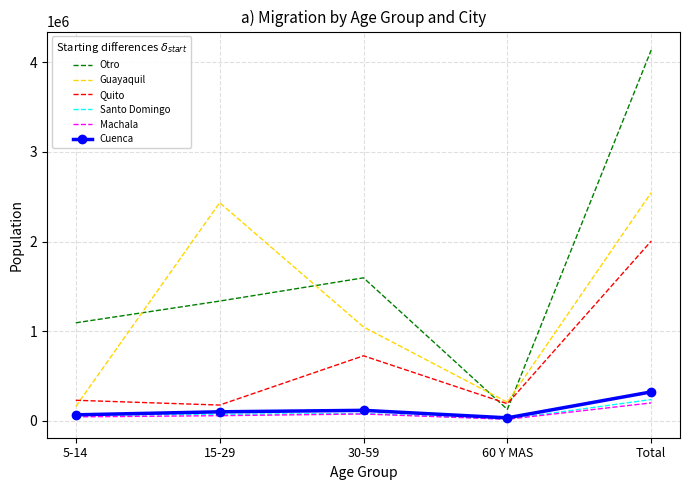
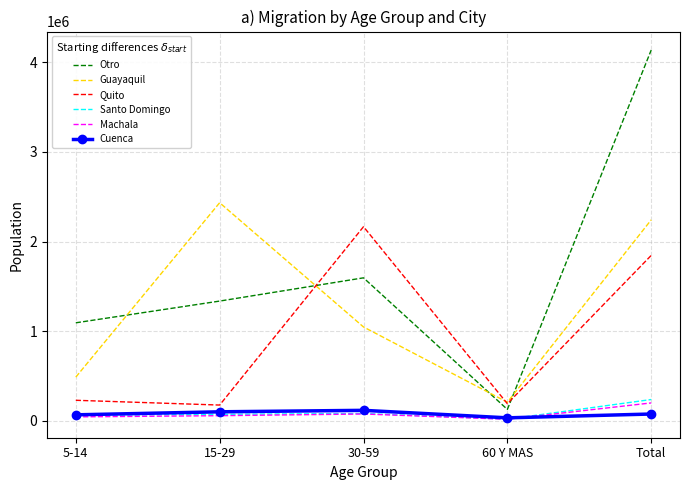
Guayaquil, 5-14: 200000 -> 500000
Quito, 30-59: 700000 -> 2200000
Guayaquil, Total: 2500000 -> 2200000
Quito, Total: 2000000 -> 1800000
Cuenca, Total: 300000 -> 100000
